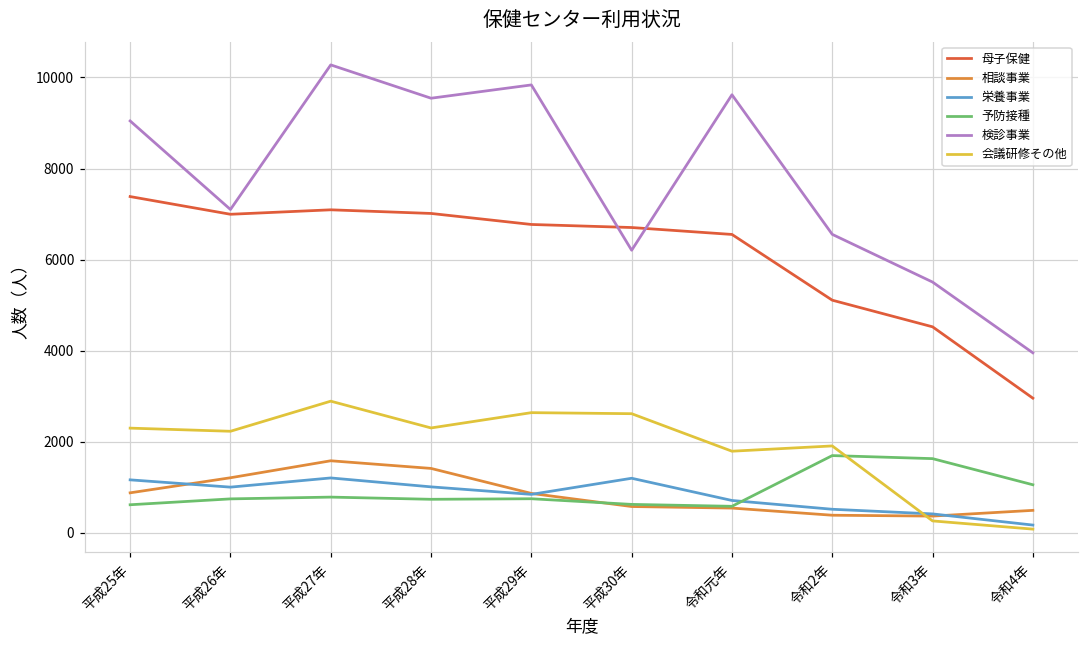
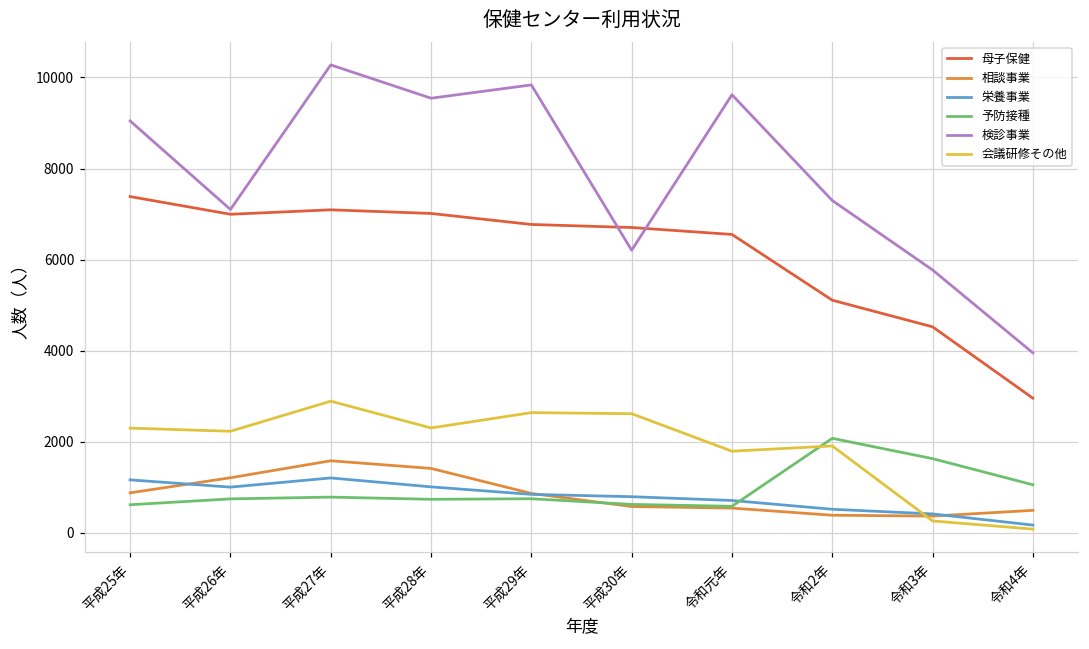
栄養事業, 平成30年: 1200 -> 800
予防接種, 令和2年: 1700 -> 2100
検診事業, 令和2年: 6600 -> 7300
検診事業, 令和3年: 5500 -> 5800
